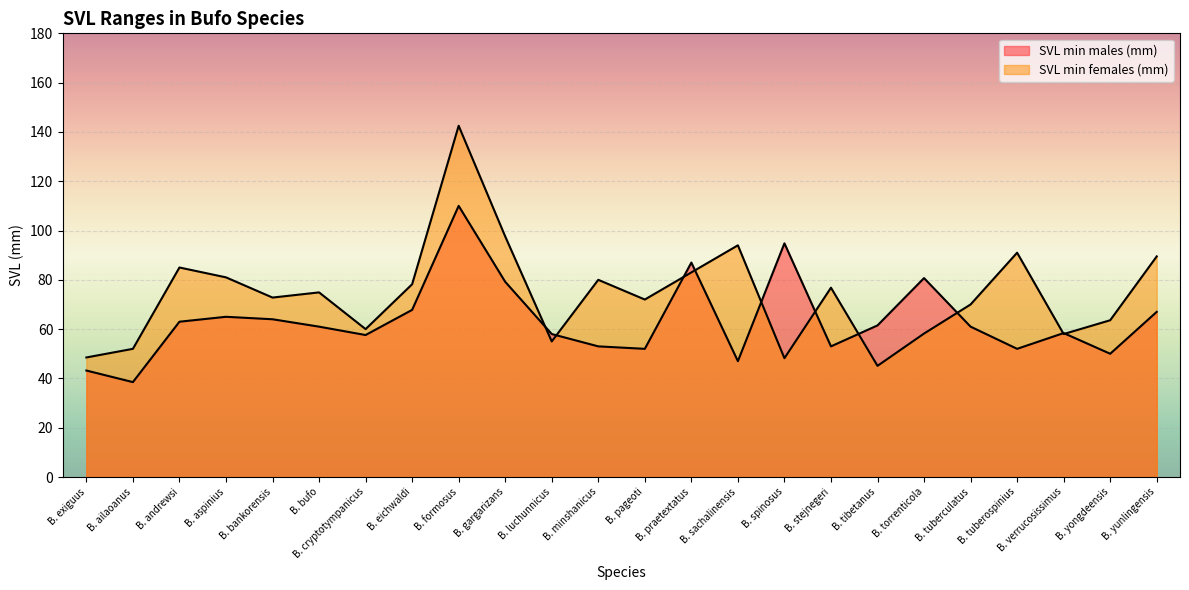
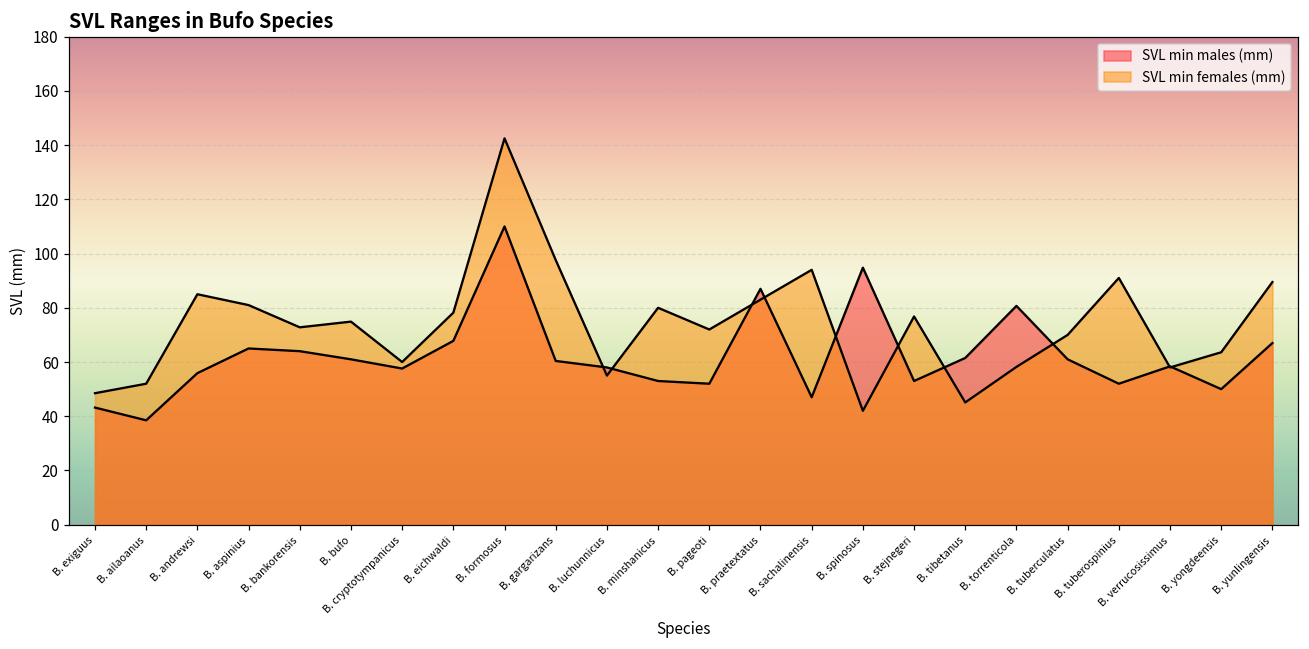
SVL min males (mm), B. andrewsi: 63 -> 56
SVL min males (mm), B. gargarizans: 79 -> 60
SVL min females (mm), B. spinosus: 48 -> 42
